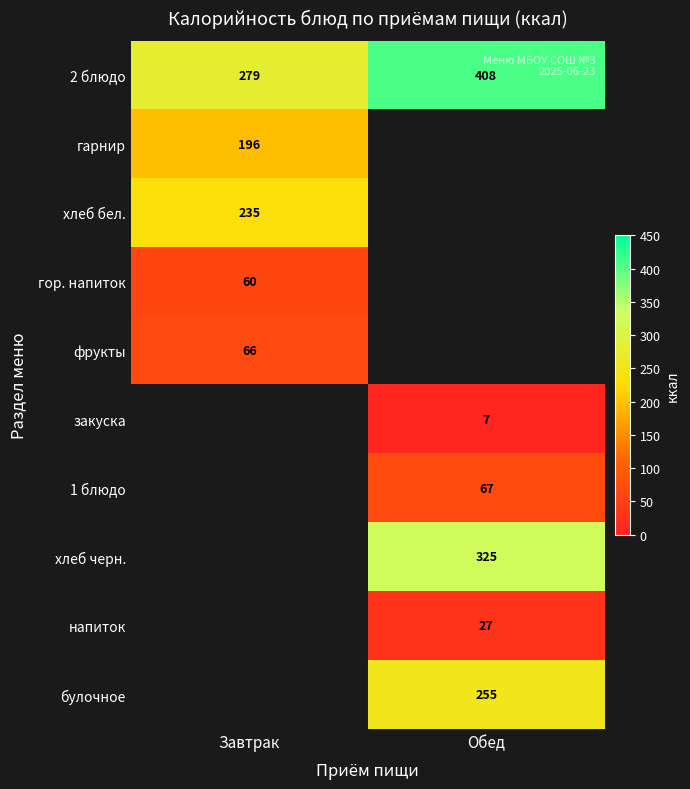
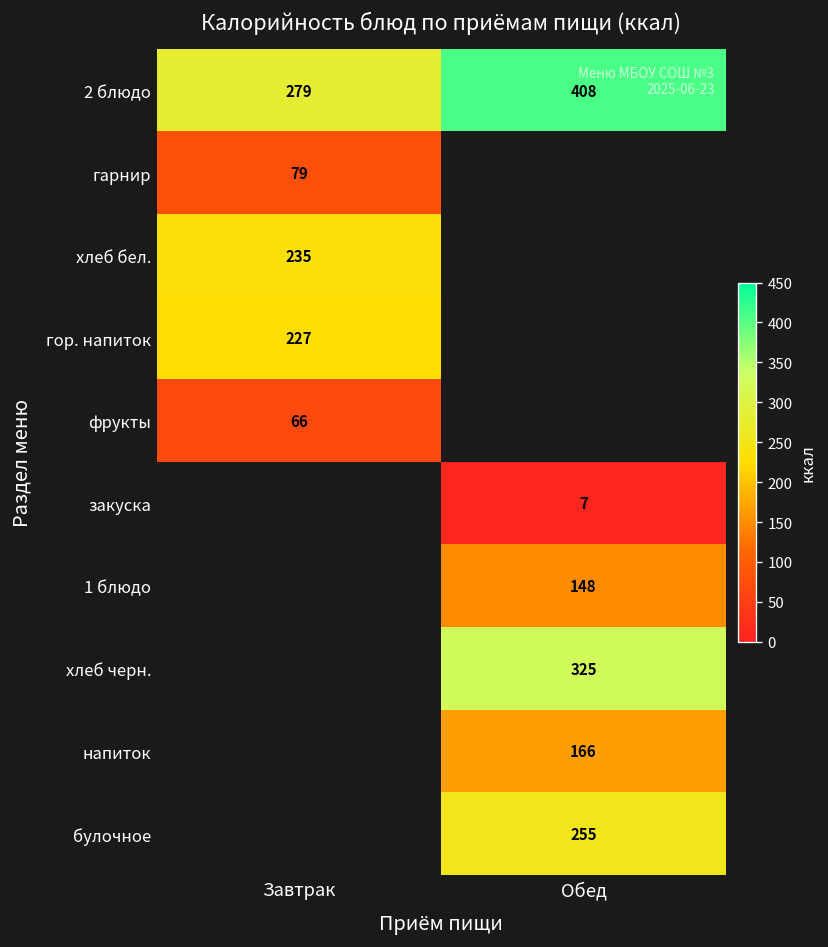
гарнир, Завтрак: 196 -> 79
гор. напиток, Завтрак: 60 -> 227
1 блюдо, Обед: 67 -> 148
напиток, Обед: 27 -> 166
